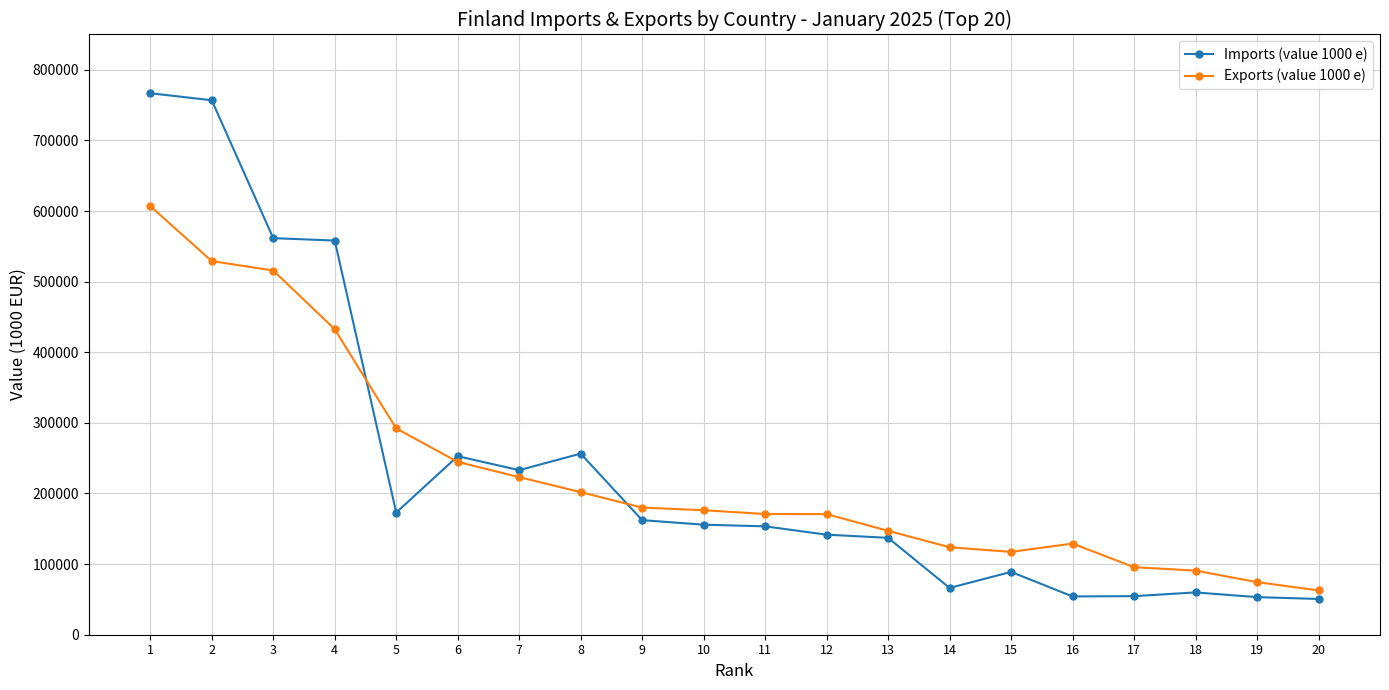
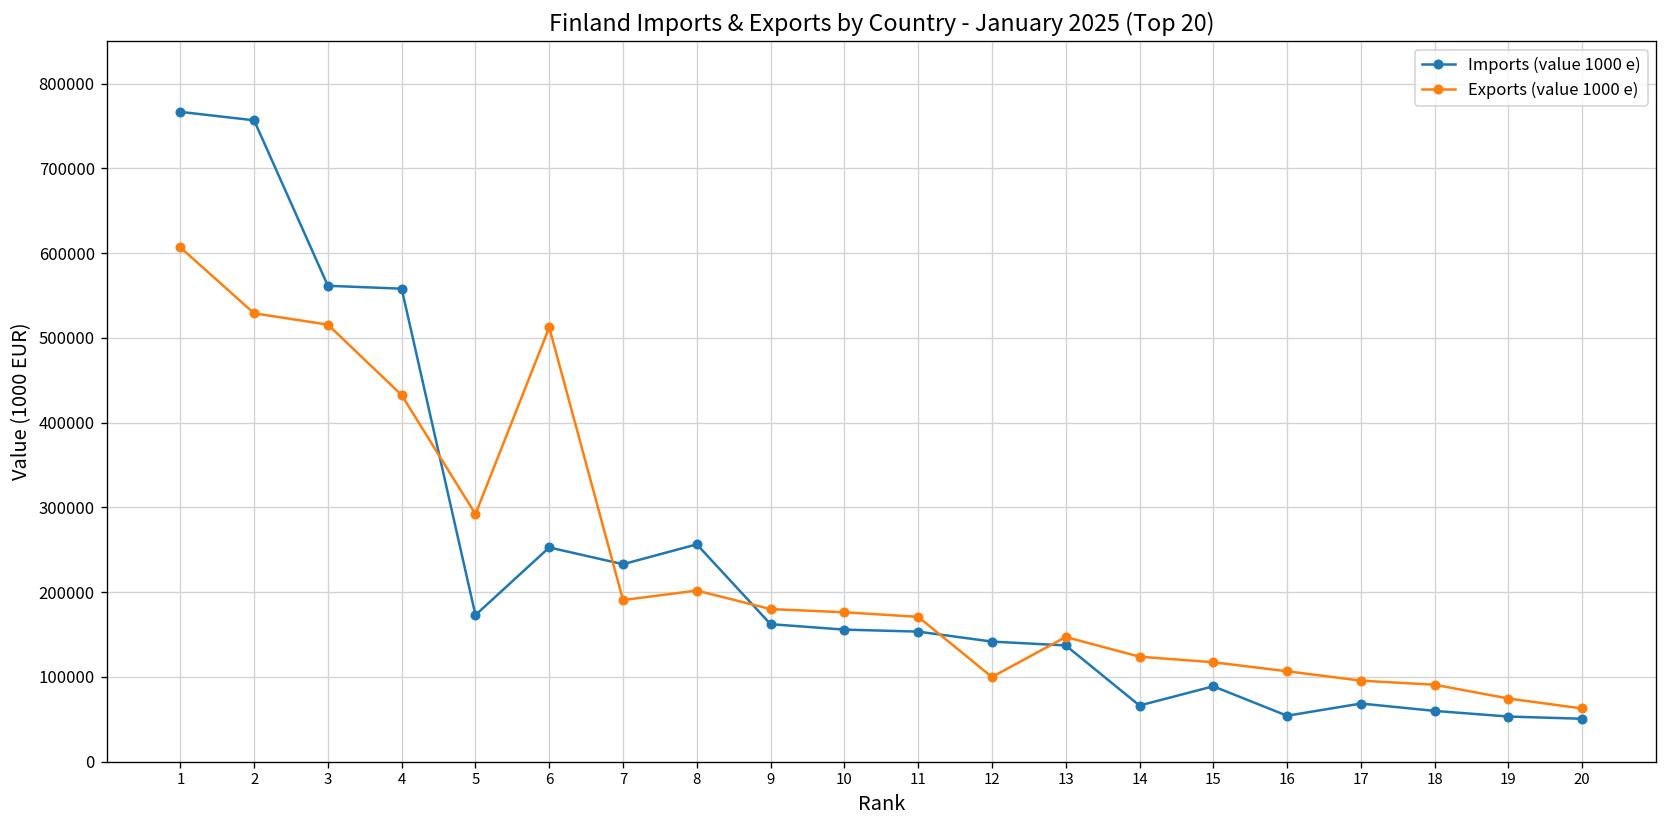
Exports (value 1000 e), 6: 240000 -> 510000
Exports (value 1000 e), 7: 220000 -> 190000
Exports (value 1000 e), 12: 170000 -> 100000
Exports (value 1000 e), 16: 130000 -> 110000
Imports (value 1000 e), 17: 50000 -> 70000
